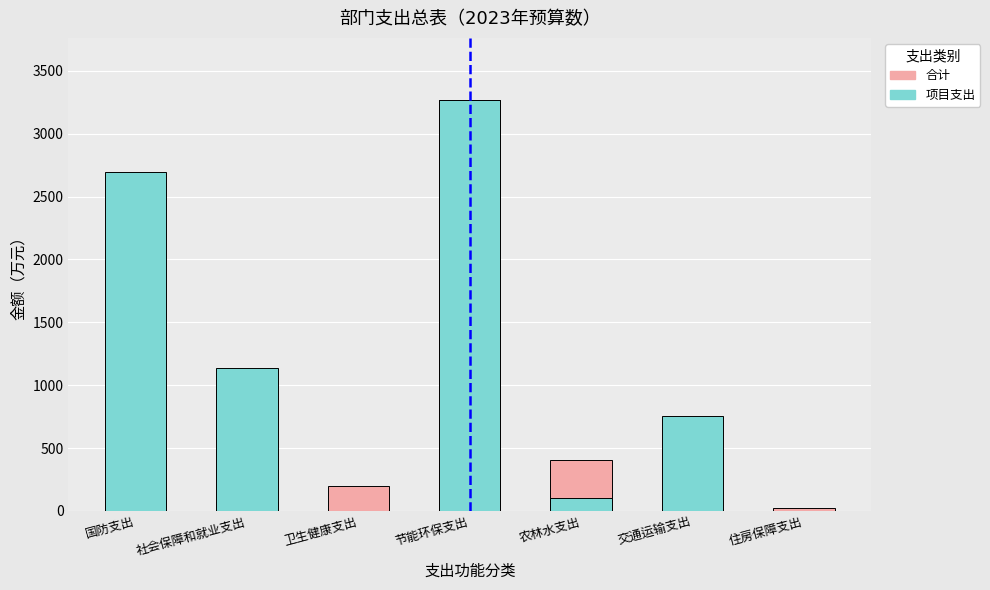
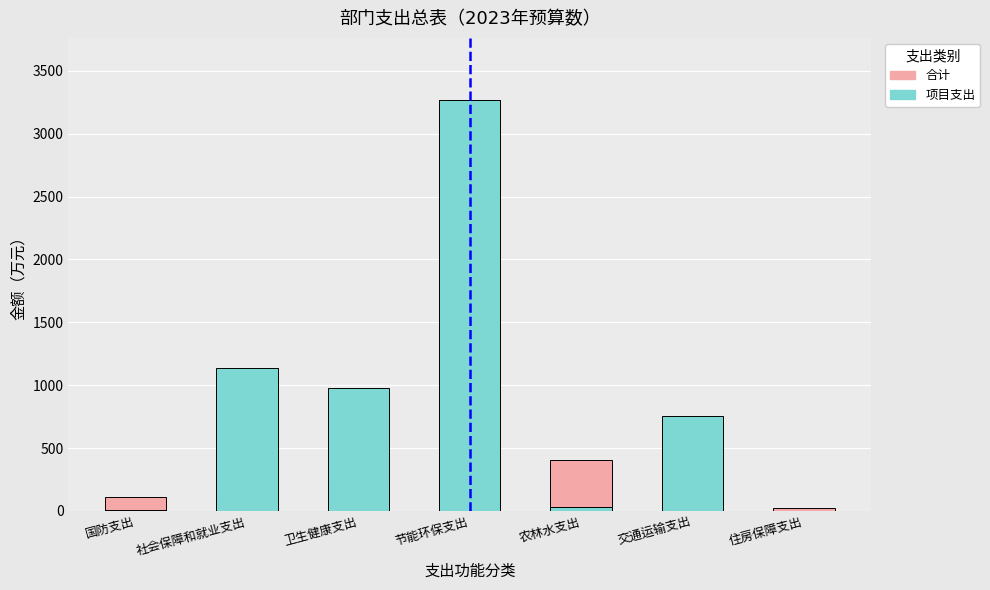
项目支出, 国防支出: 2700 -> 10
项目支出, 卫生健康支出: 0 -> 980
项目支出, 农林水支出: 100 -> 30
